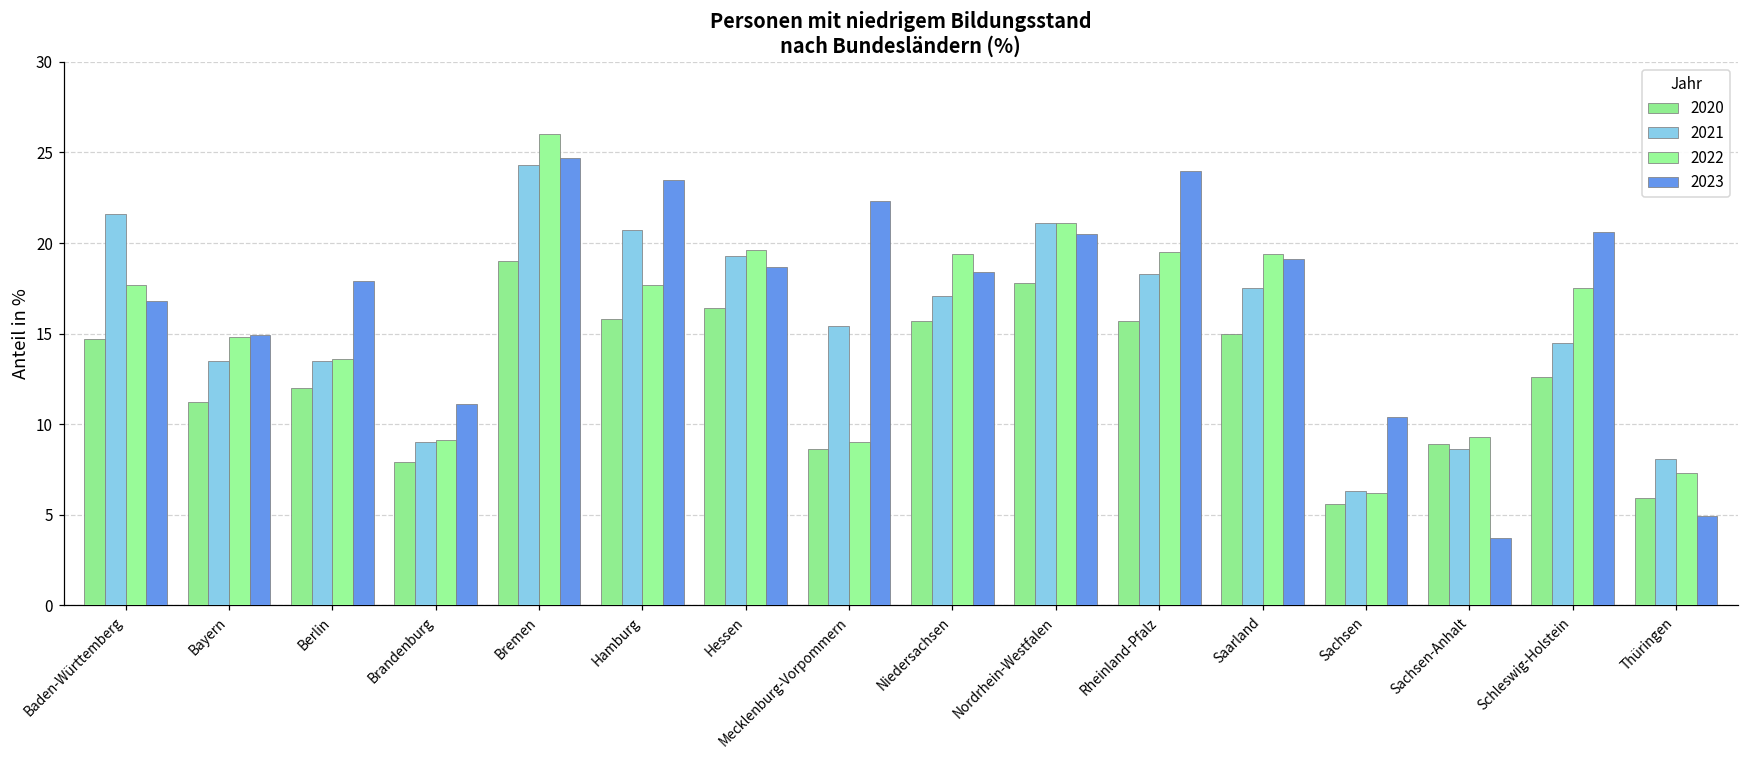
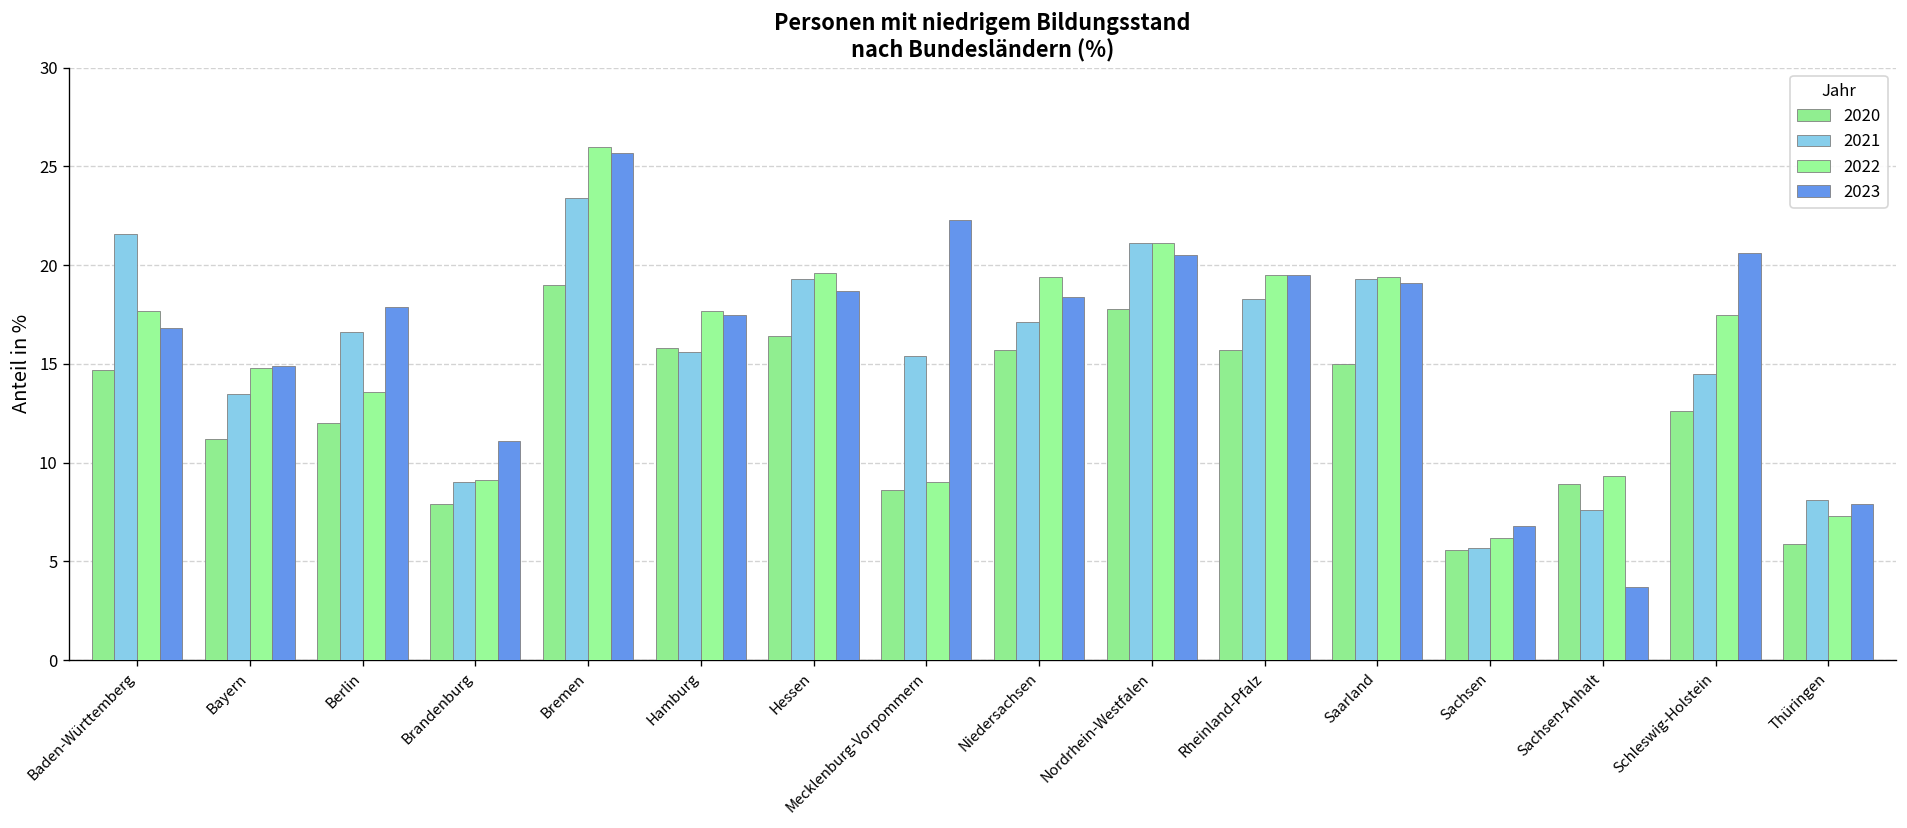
2021, Berlin: 13.5 -> 16.6
2021, Bremen: 24.3 -> 23.4
2023, Bremen: 24.7 -> 25.7
2021, Hamburg: 20.7 -> 15.6
2023, Hamburg: 23.5 -> 17.5
2023, Rheinland-Pfalz: 24.0 -> 19.5
2021, Saarland: 17.5 -> 19.3
2021, Sachsen: 6.3 -> 5.7
2023, Sachsen: 10.4 -> 6.8
2021, Sachsen-Anhalt: 8.6 -> 7.6
2023, Thüringen: 4.9 -> 7.9
